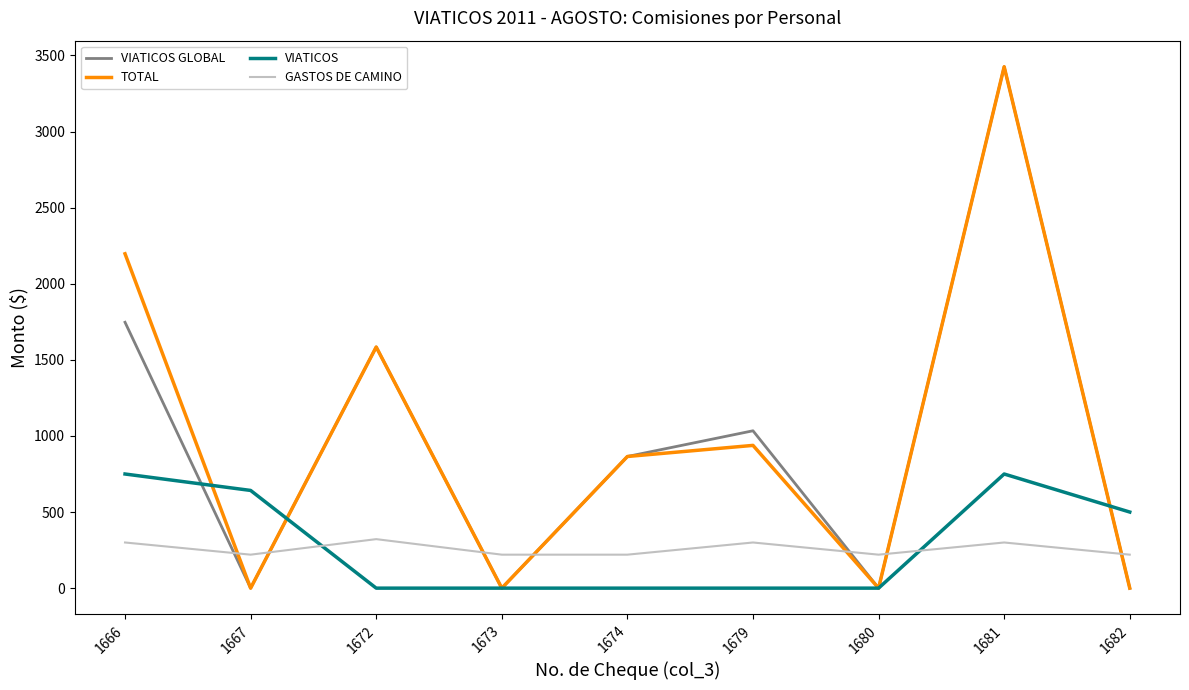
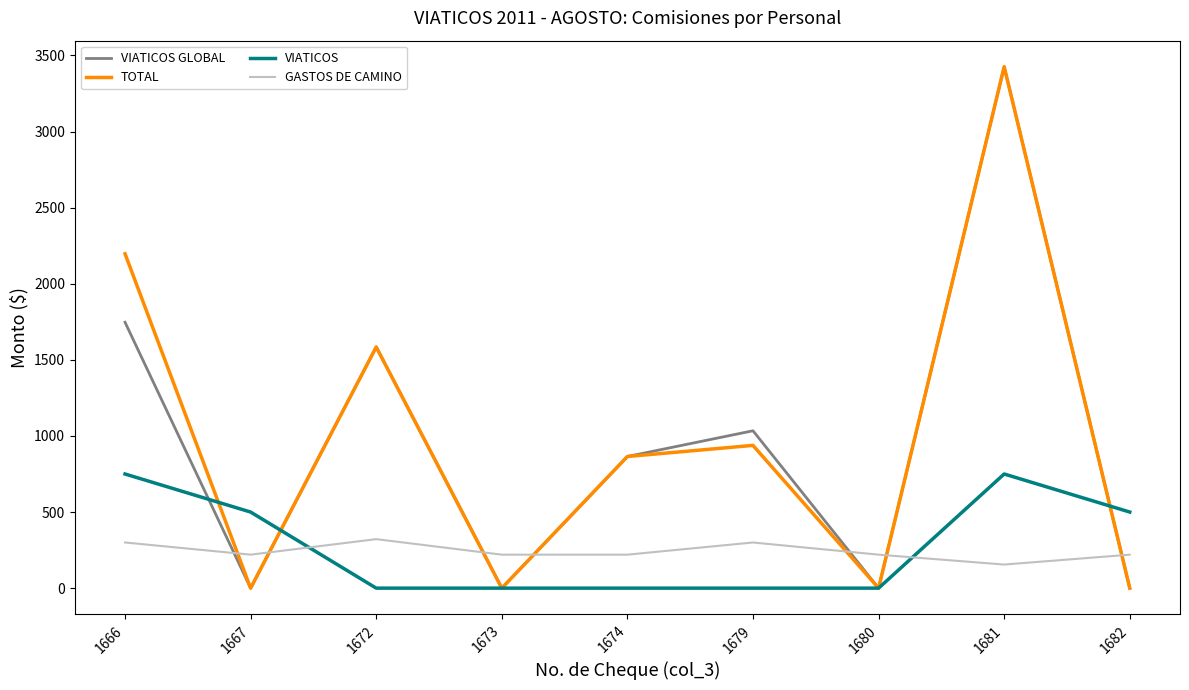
VIATICOS, 1667: 640 -> 500
GASTOS DE CAMINO, 1681: 300 -> 160
